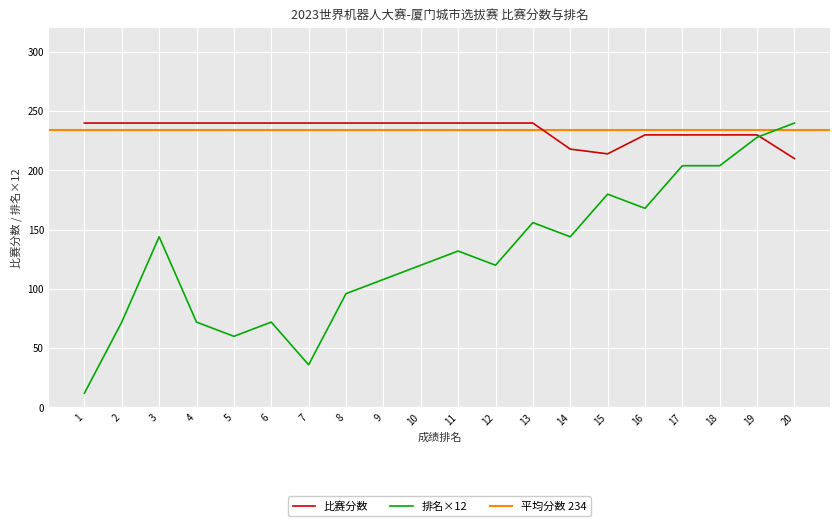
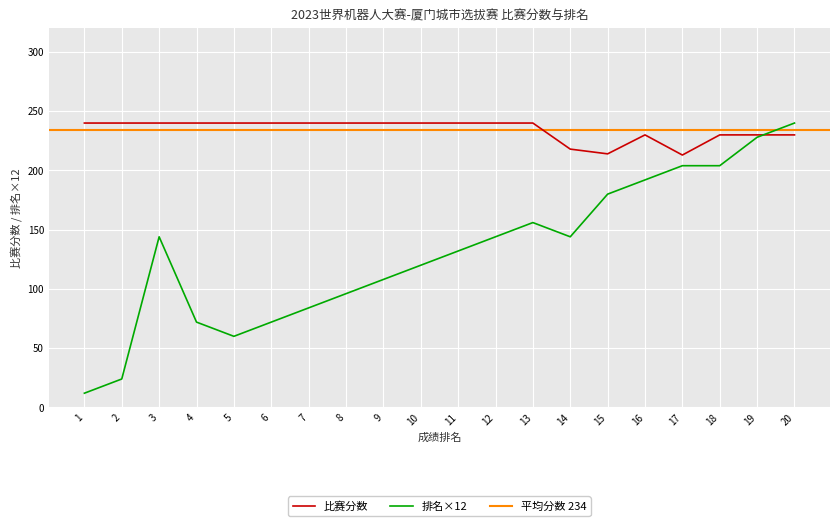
排名×12, 2: 72 -> 24
排名×12, 7: 36 -> 84
排名×12, 12: 120 -> 144
排名×12, 16: 168 -> 192
比赛分数, 17: 230 -> 213
比赛分数, 20: 210 -> 230
